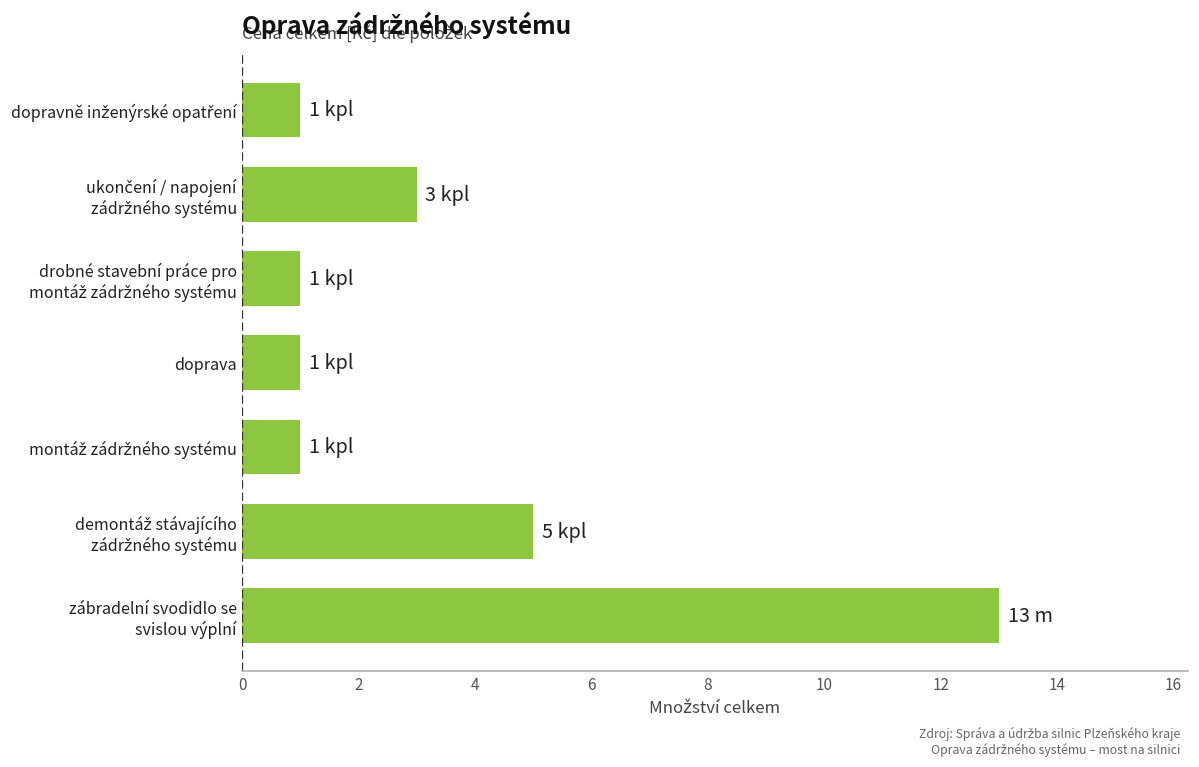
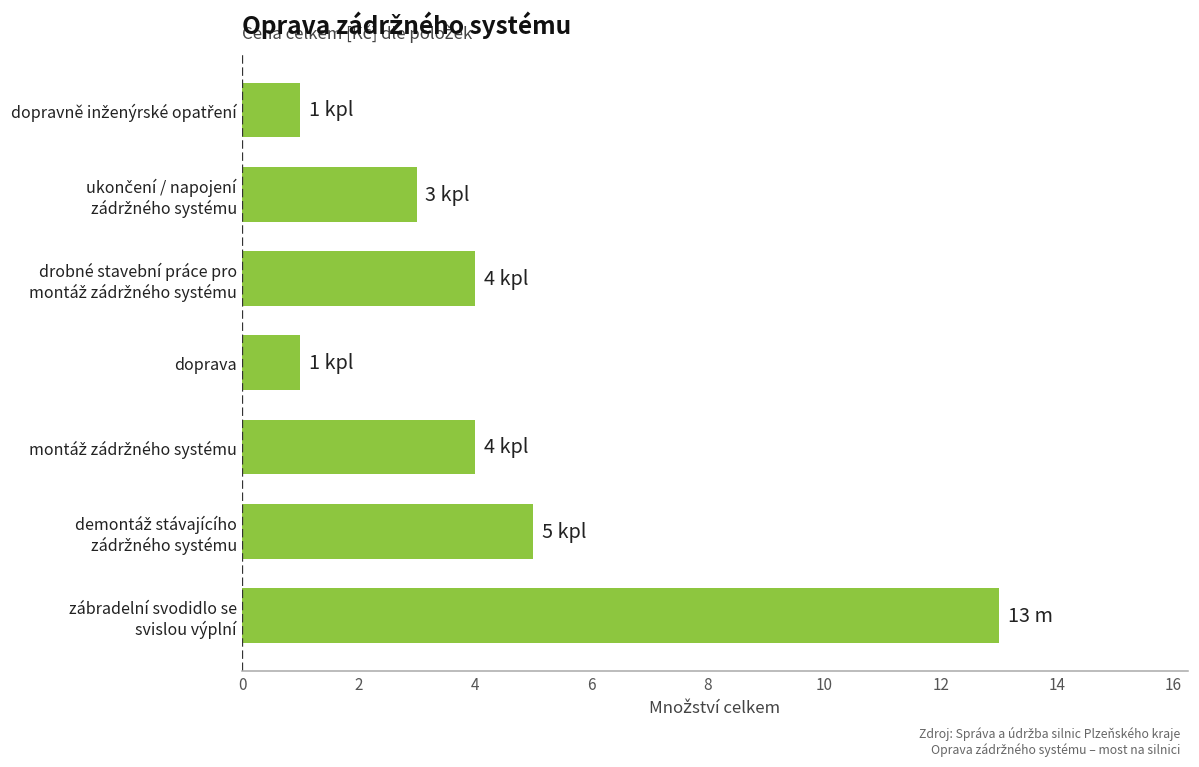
drobné stavební práce pro montáž zádržného systému: 1 -> 4
montáž zádržného systému: 1 -> 4
